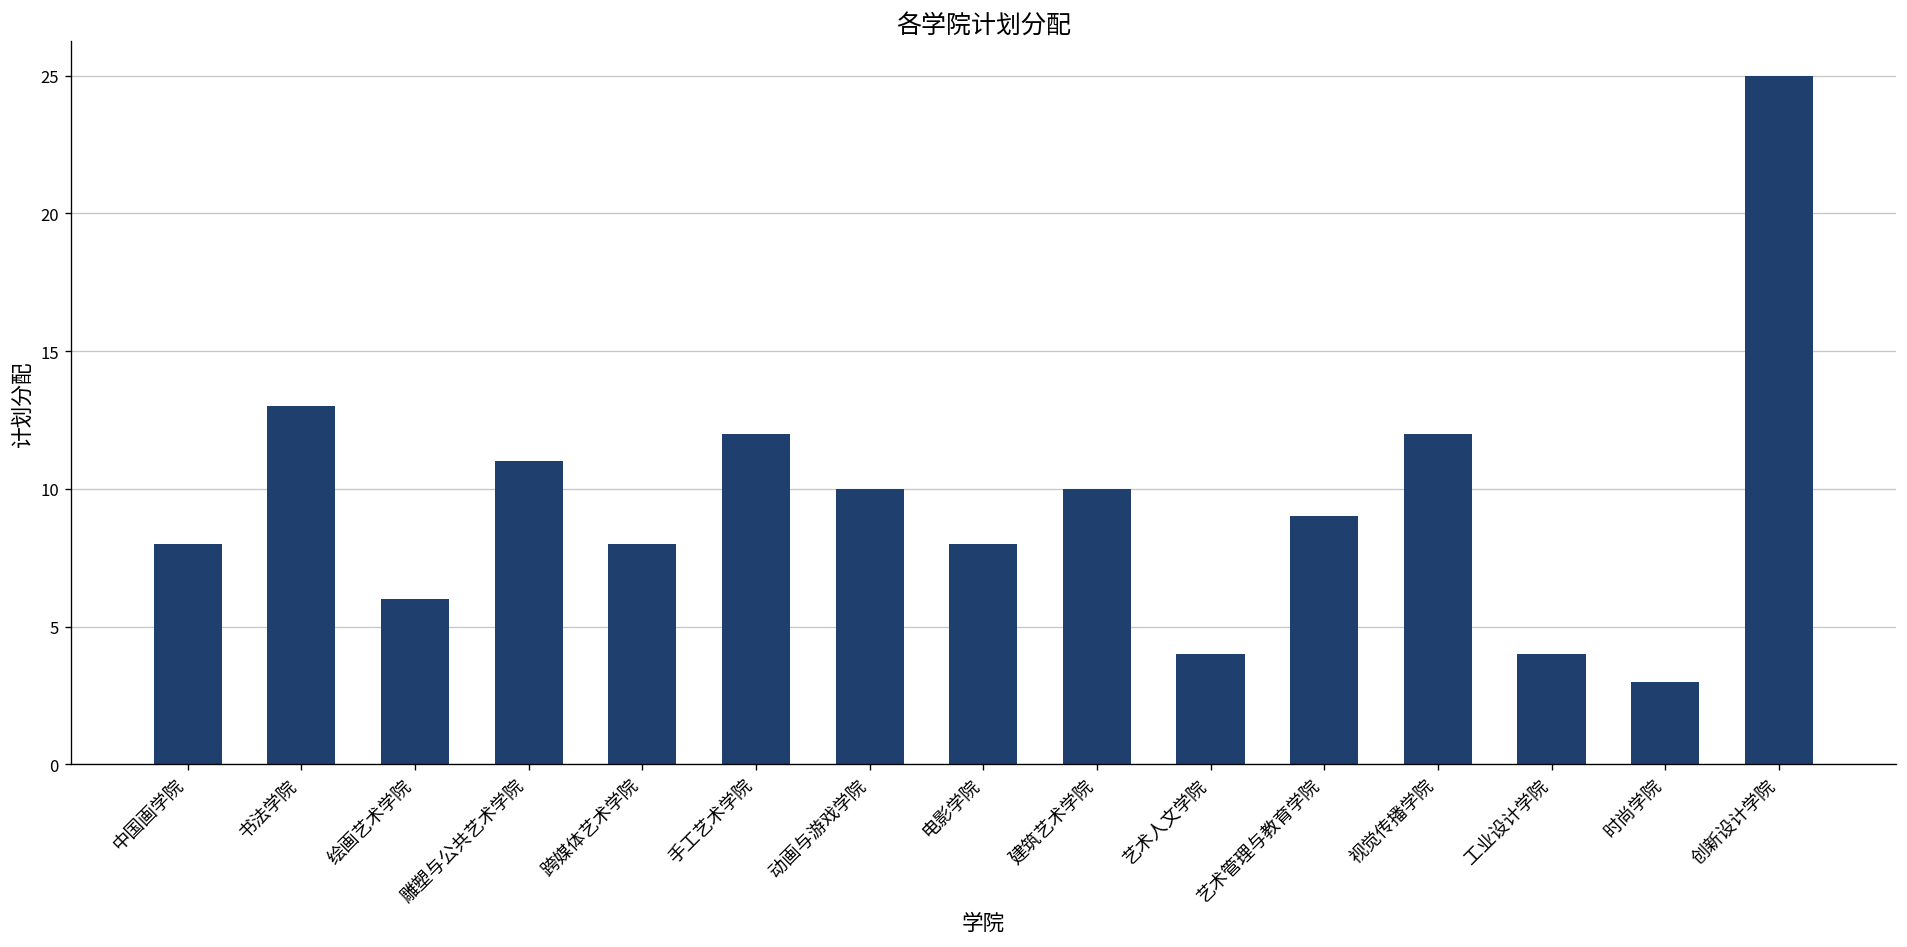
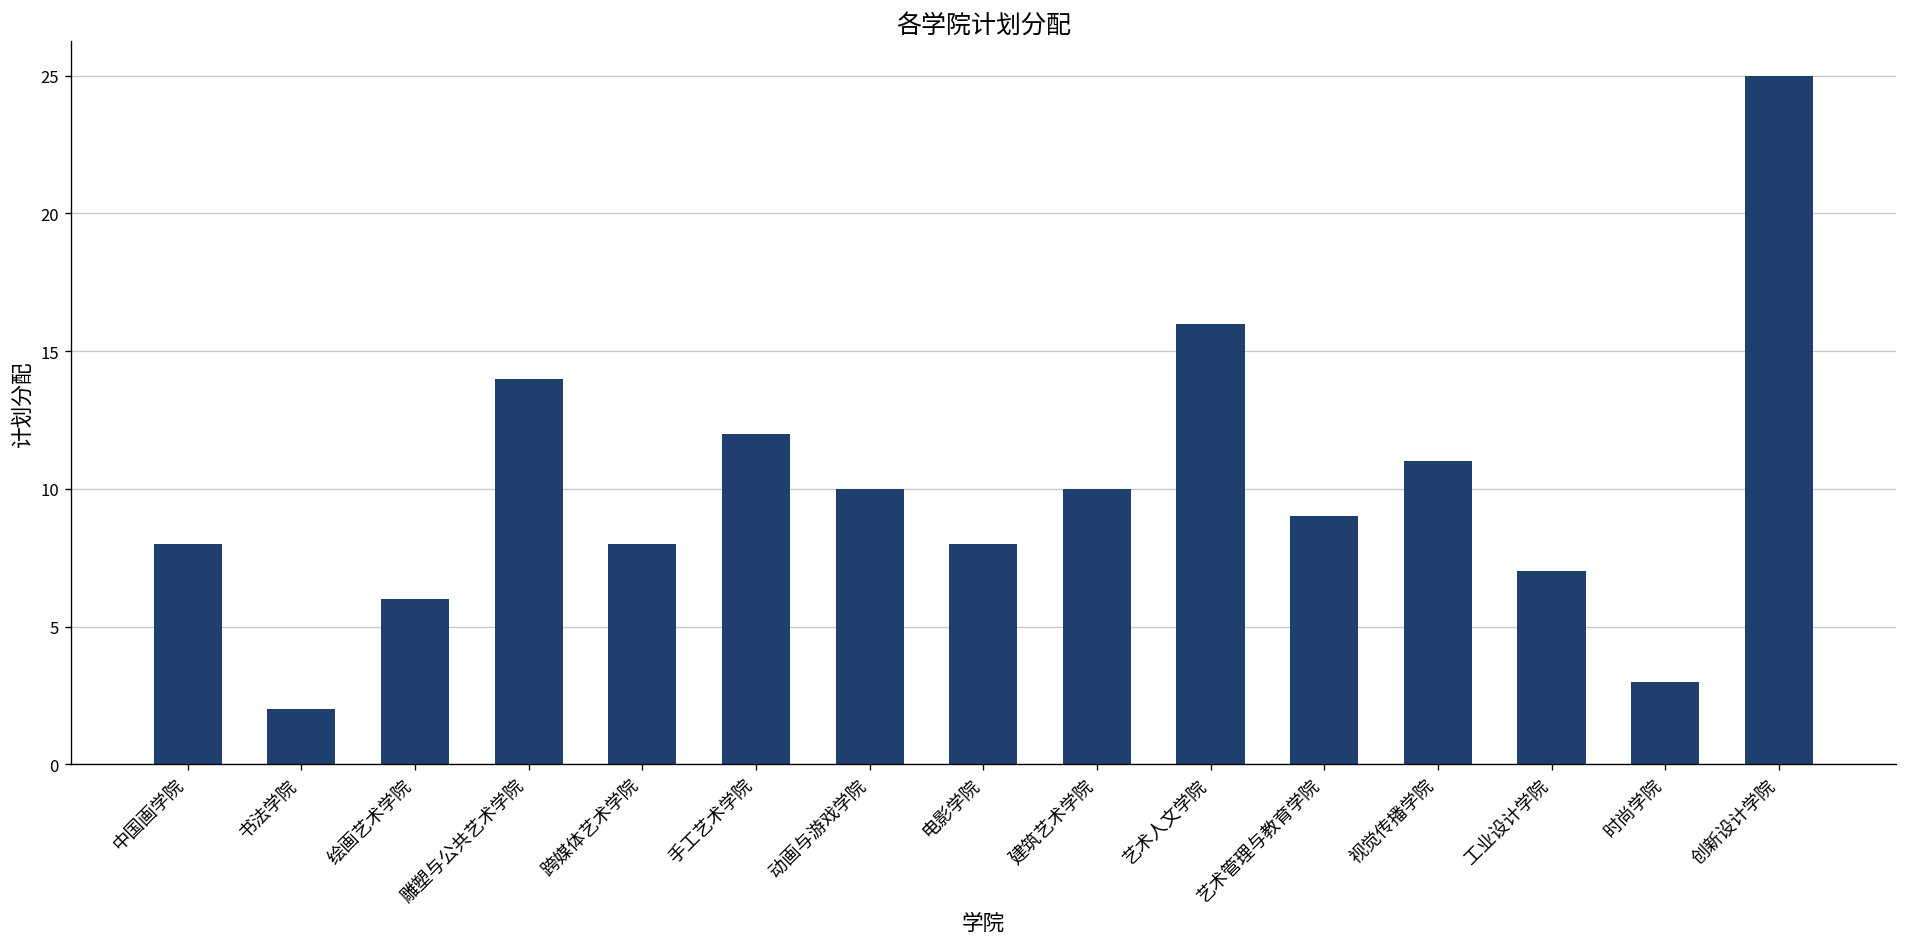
书法学院: 13 -> 2
雕塑与公共艺术学院: 11 -> 14
艺术人文学院: 4 -> 16
视觉传播学院: 12 -> 11
工业设计学院: 4 -> 7
